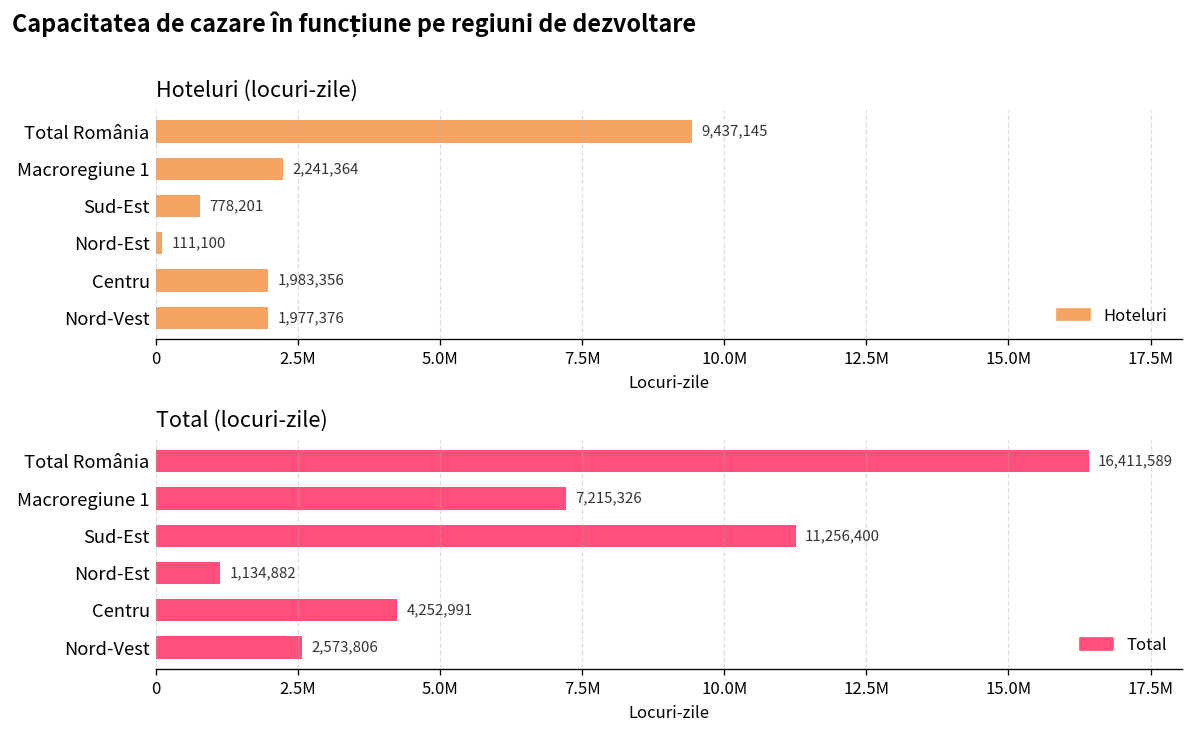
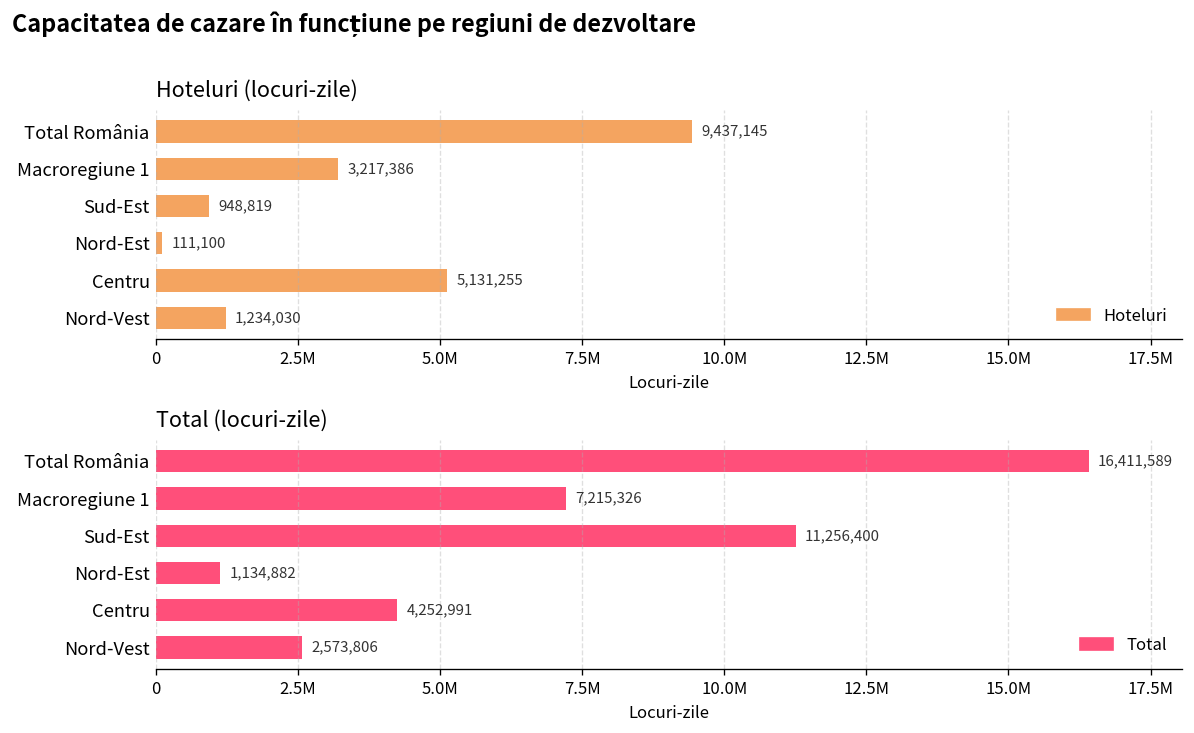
Hoteluri (locuri-zile), Macroregiune 1: 2,241,364 -> 3,217,386
Hoteluri (locuri-zile), Sud-Est: 778,201 -> 948,819
Hoteluri (locuri-zile), Centru: 1,983,356 -> 5,131,255
Hoteluri (locuri-zile), Nord-Vest: 1,977,376 -> 1,234,030
